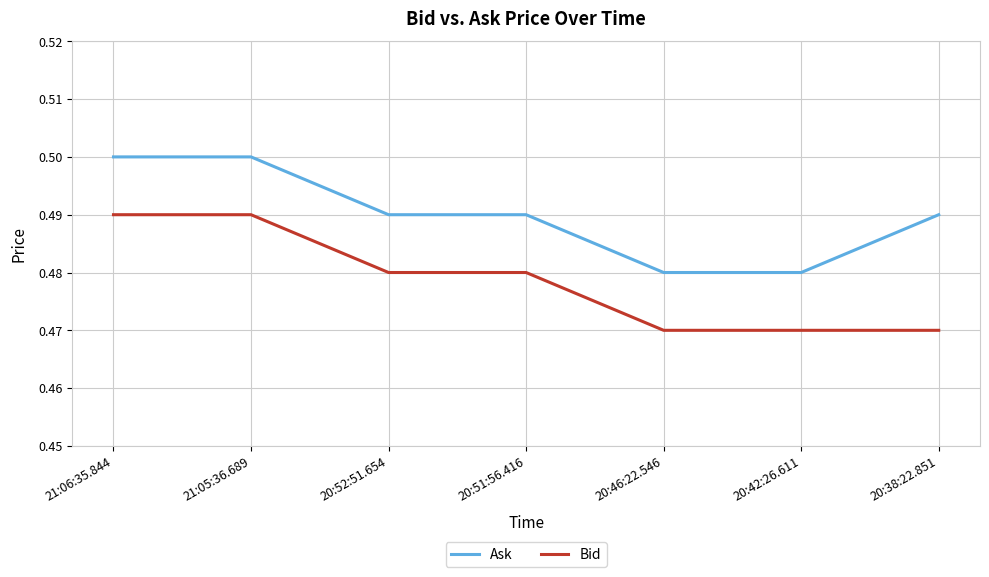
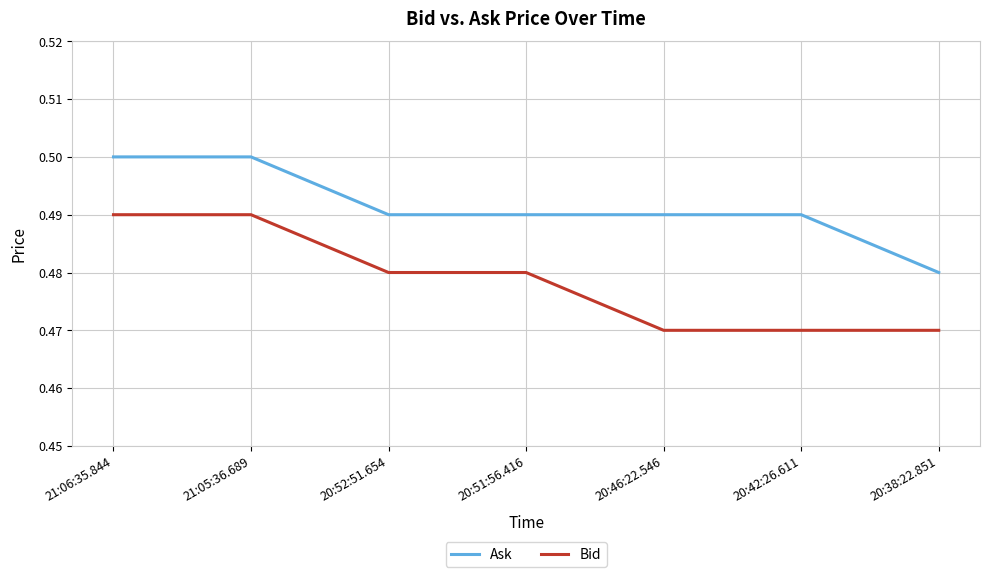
Ask, 20:46:22.546: 0.48 -> 0.49
Ask, 20:42:26.611: 0.48 -> 0.49
Ask, 20:38:22.851: 0.49 -> 0.48
